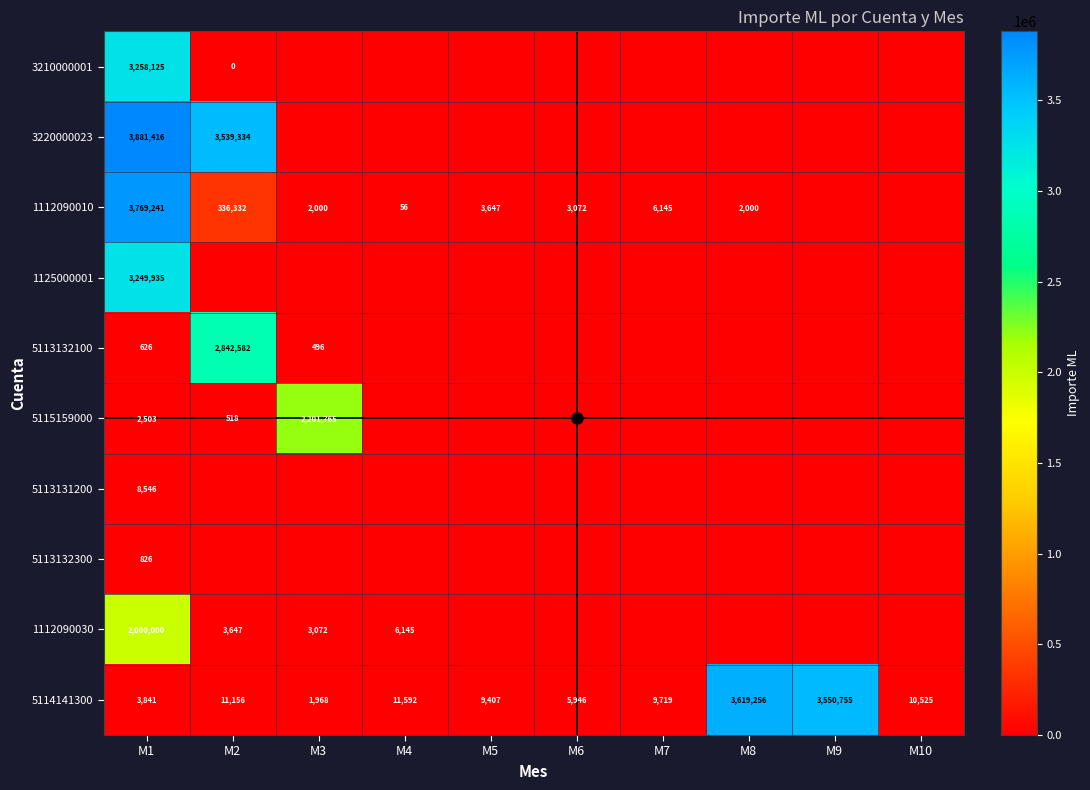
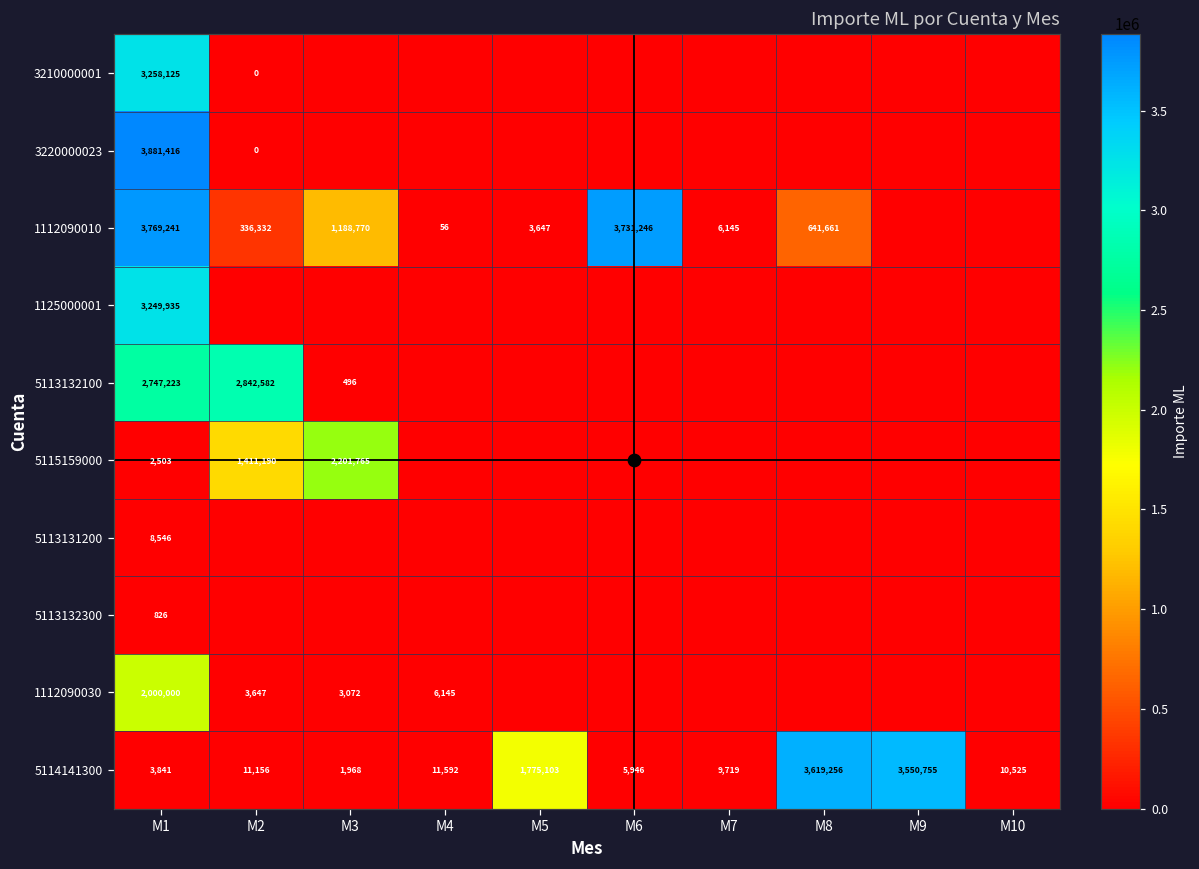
3220000023, M2: 3,539,334 -> 0
1112090010, M3: 2,000 -> 1,188,770
1112090010, M6: 3,072 -> 3,731,246
1112090010, M8: 2,000 -> 641,661
5113132100, M1: 626 -> 2,747,223
5115159000, M2: 518 -> 1,411,190
5114141300, M5: 9,407 -> 1,775,103
